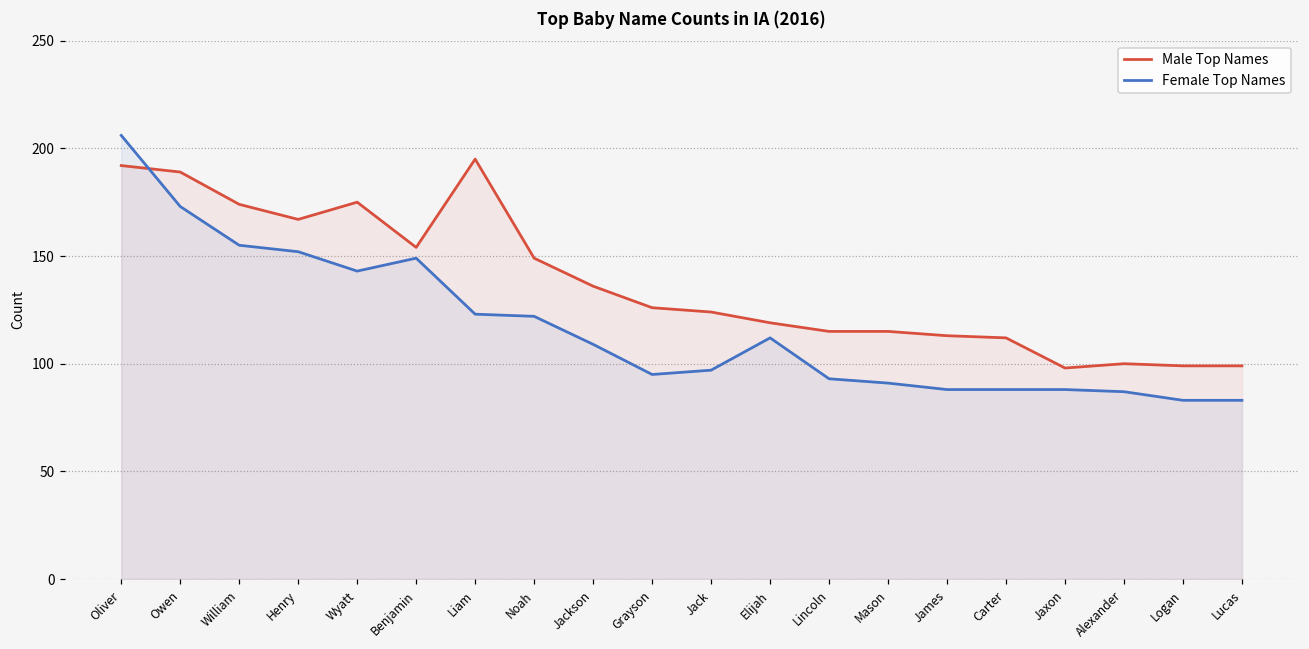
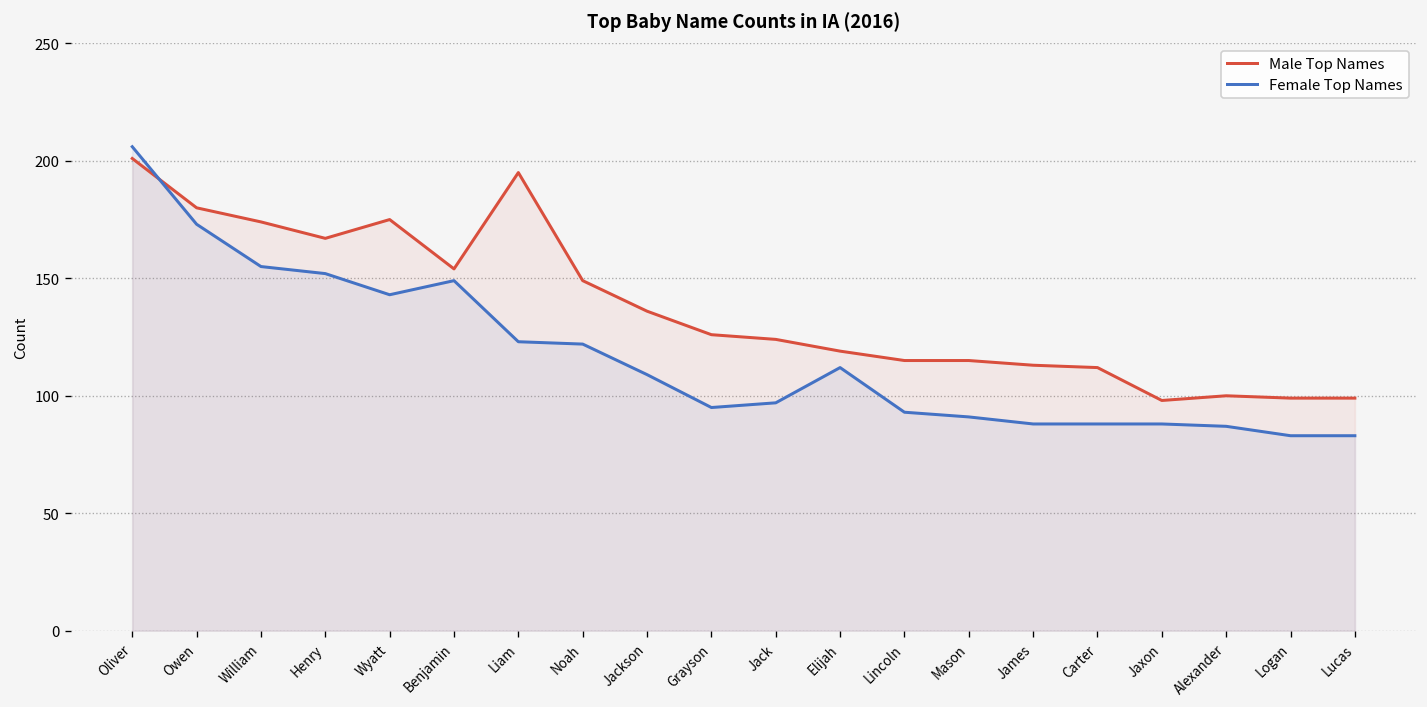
Male Top Names, Oliver: 192 -> 201
Male Top Names, Owen: 189 -> 180
